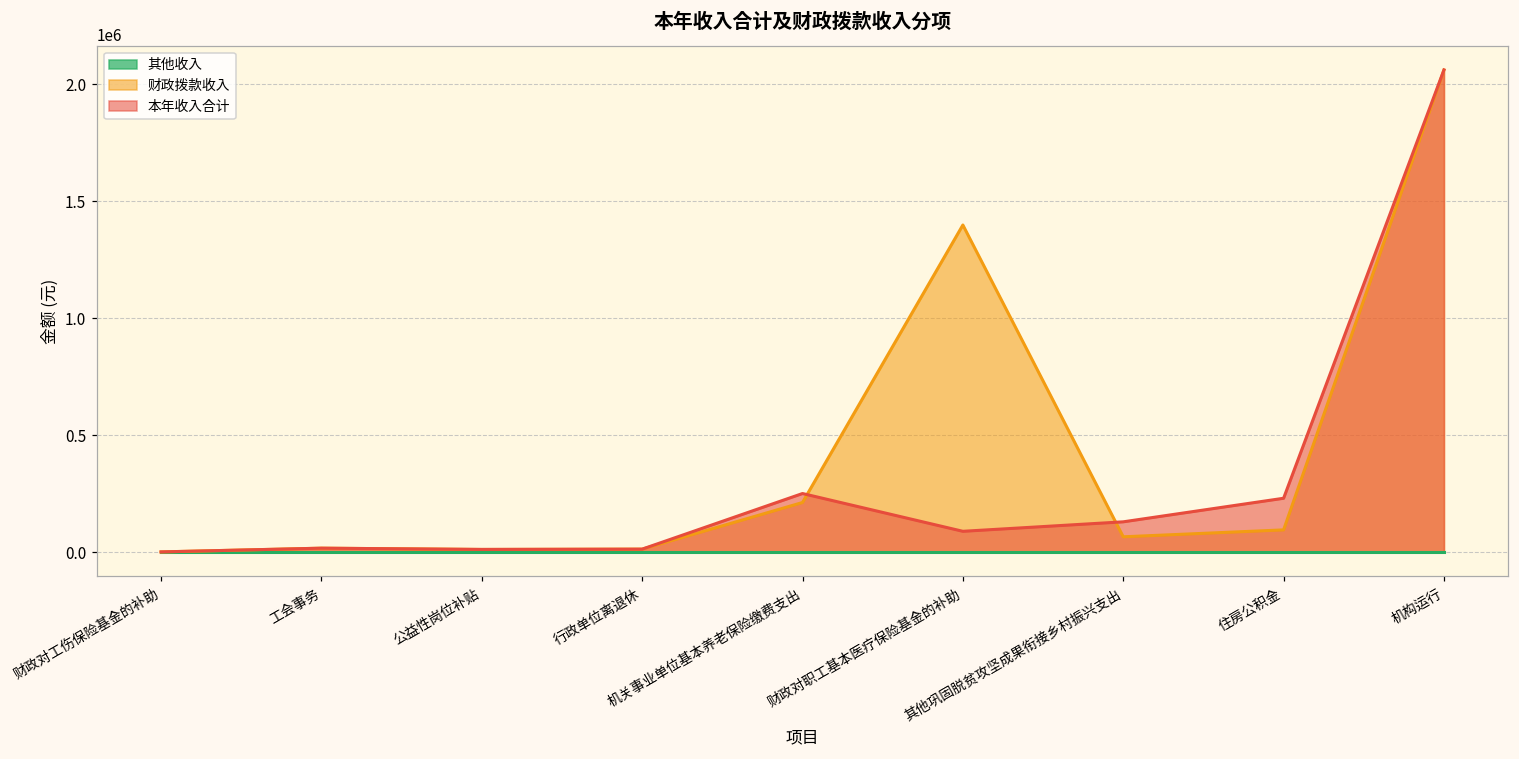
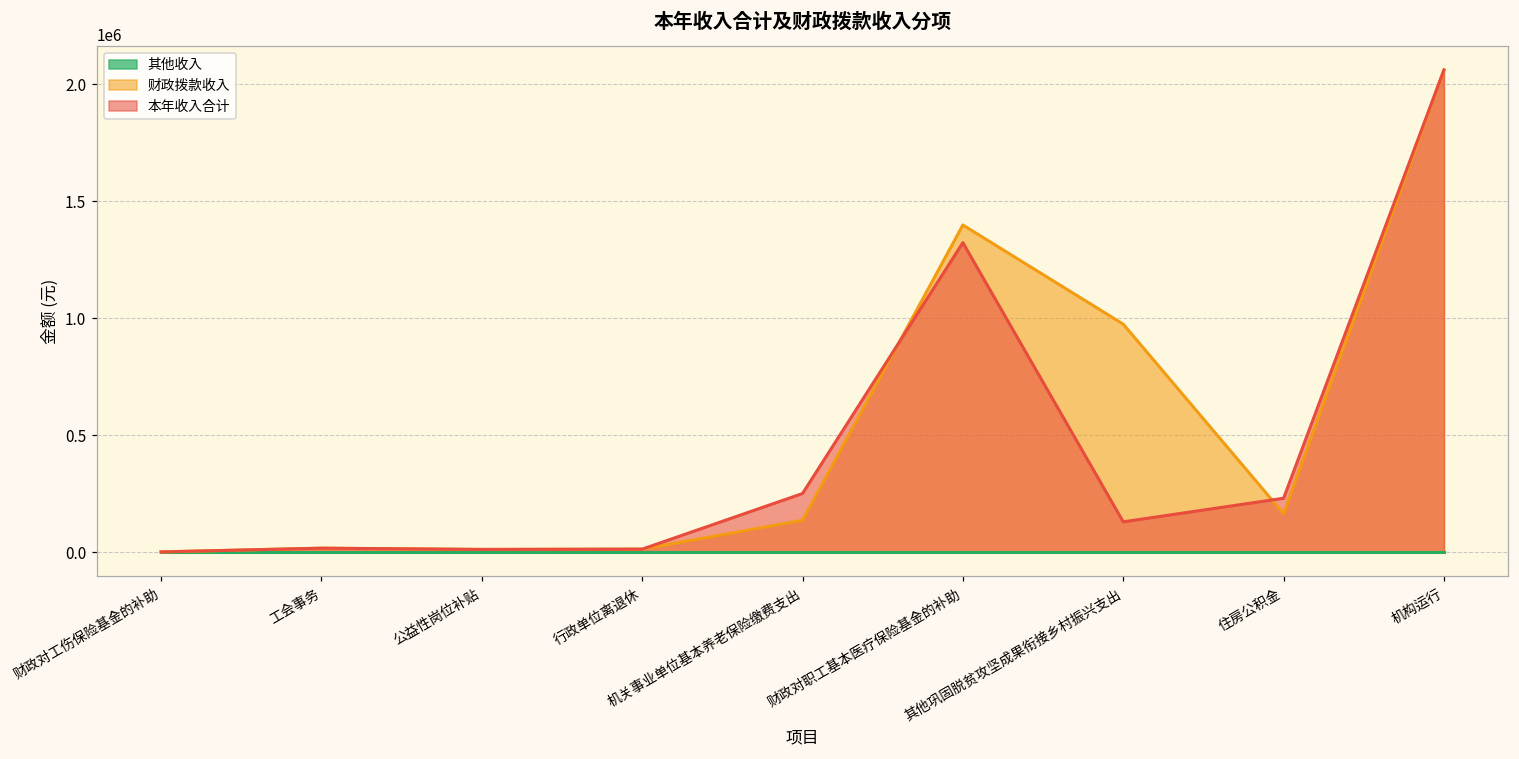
财政拨款收入, 机关事业单位基本养老保险缴费支出: 210000 -> 140000
本年收入合计, 财政对职工基本医疗保险基金的补助: 90000 -> 1320000
财政拨款收入, 其他巩固脱贫攻坚成果衔接乡村振兴支出: 70000 -> 970000
财政拨款收入, 住房公积金: 100000 -> 160000
